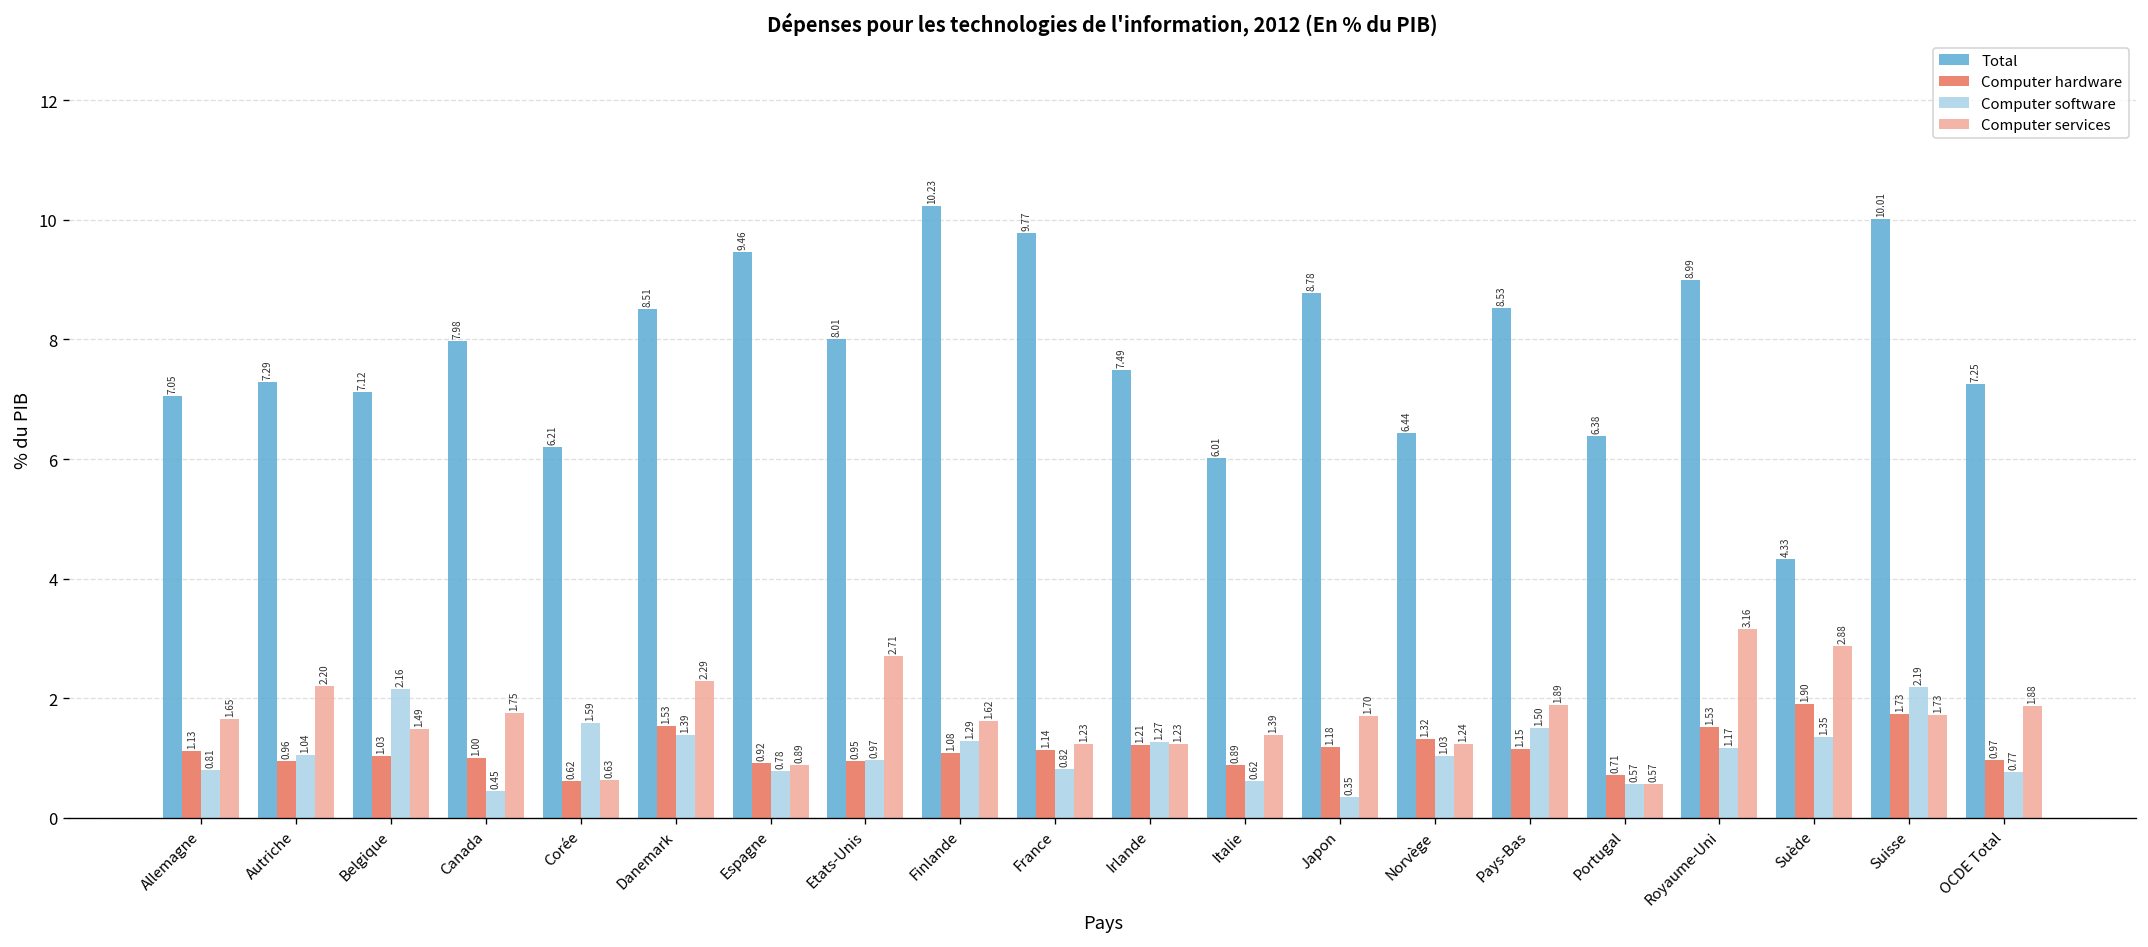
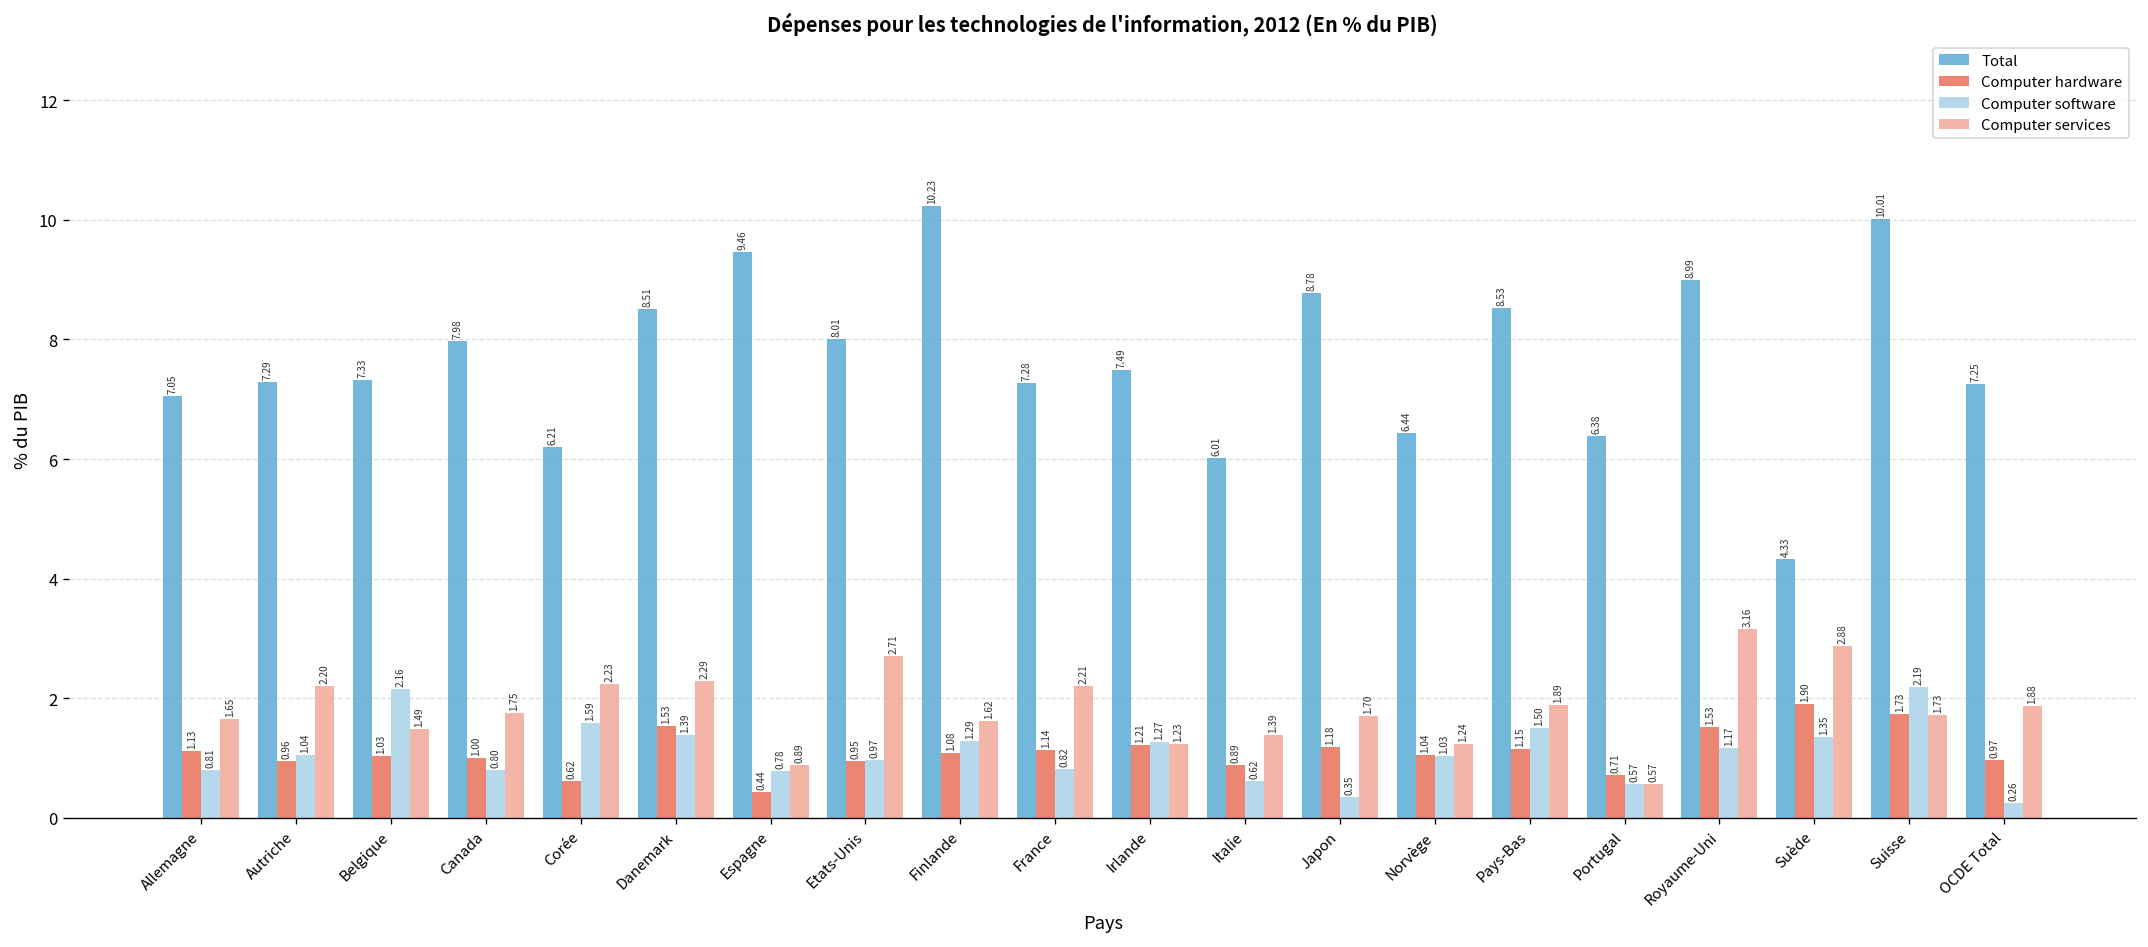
Total, Belgique: 7.12 -> 7.33
Computer software, Canada: 0.45 -> 0.80
Computer services, Corée: 0.63 -> 2.23
Computer hardware, Espagne: 0.92 -> 0.44
Total, France: 9.77 -> 7.28
Computer services, France: 1.23 -> 2.21
Computer hardware, Norvège: 1.32 -> 1.04
Computer software, OCDE Total: 0.77 -> 0.26
